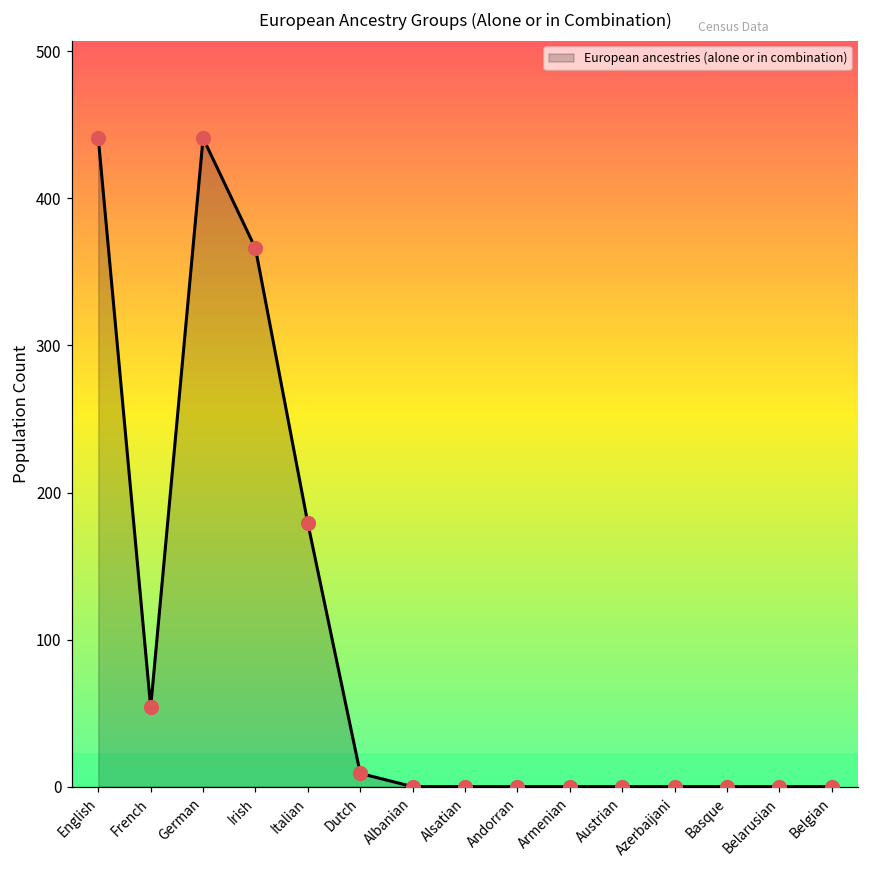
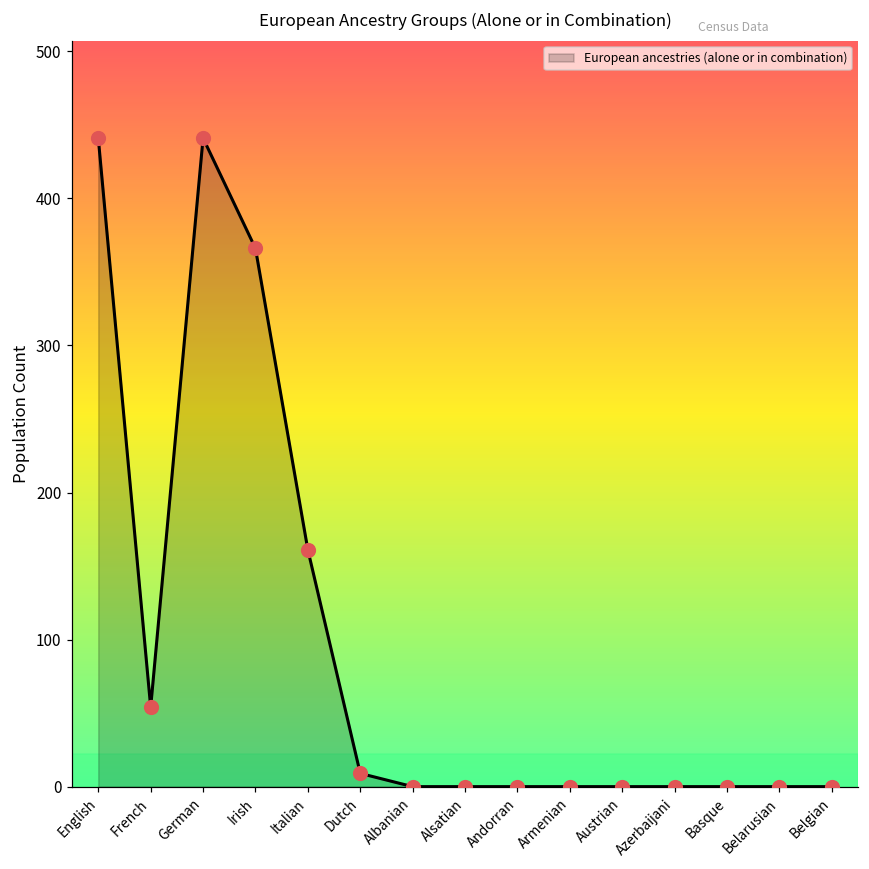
Italian: 179 -> 161
